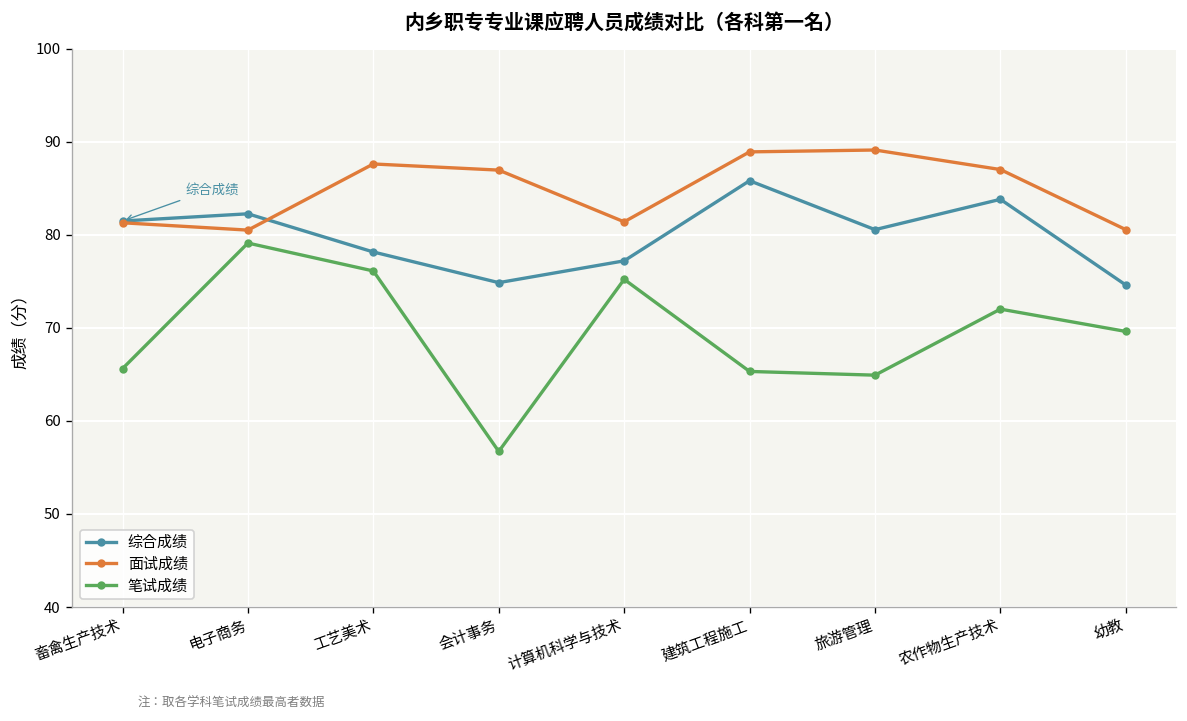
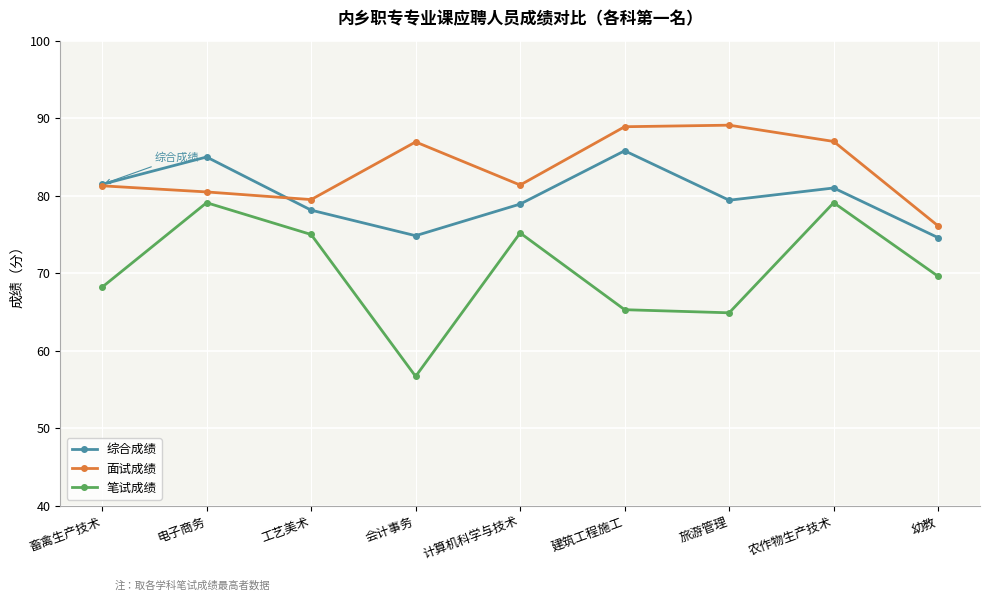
笔试成绩, 畜禽生产技术: 66 -> 68
综合成绩, 电子商务: 82 -> 85
面试成绩, 工艺美术: 88 -> 80
笔试成绩, 工艺美术: 76 -> 75
综合成绩, 计算机科学与技术: 77 -> 79
综合成绩, 旅游管理: 81 -> 79
综合成绩, 农作物生产技术: 84 -> 81
笔试成绩, 农作物生产技术: 72 -> 79
面试成绩, 幼教: 81 -> 76
